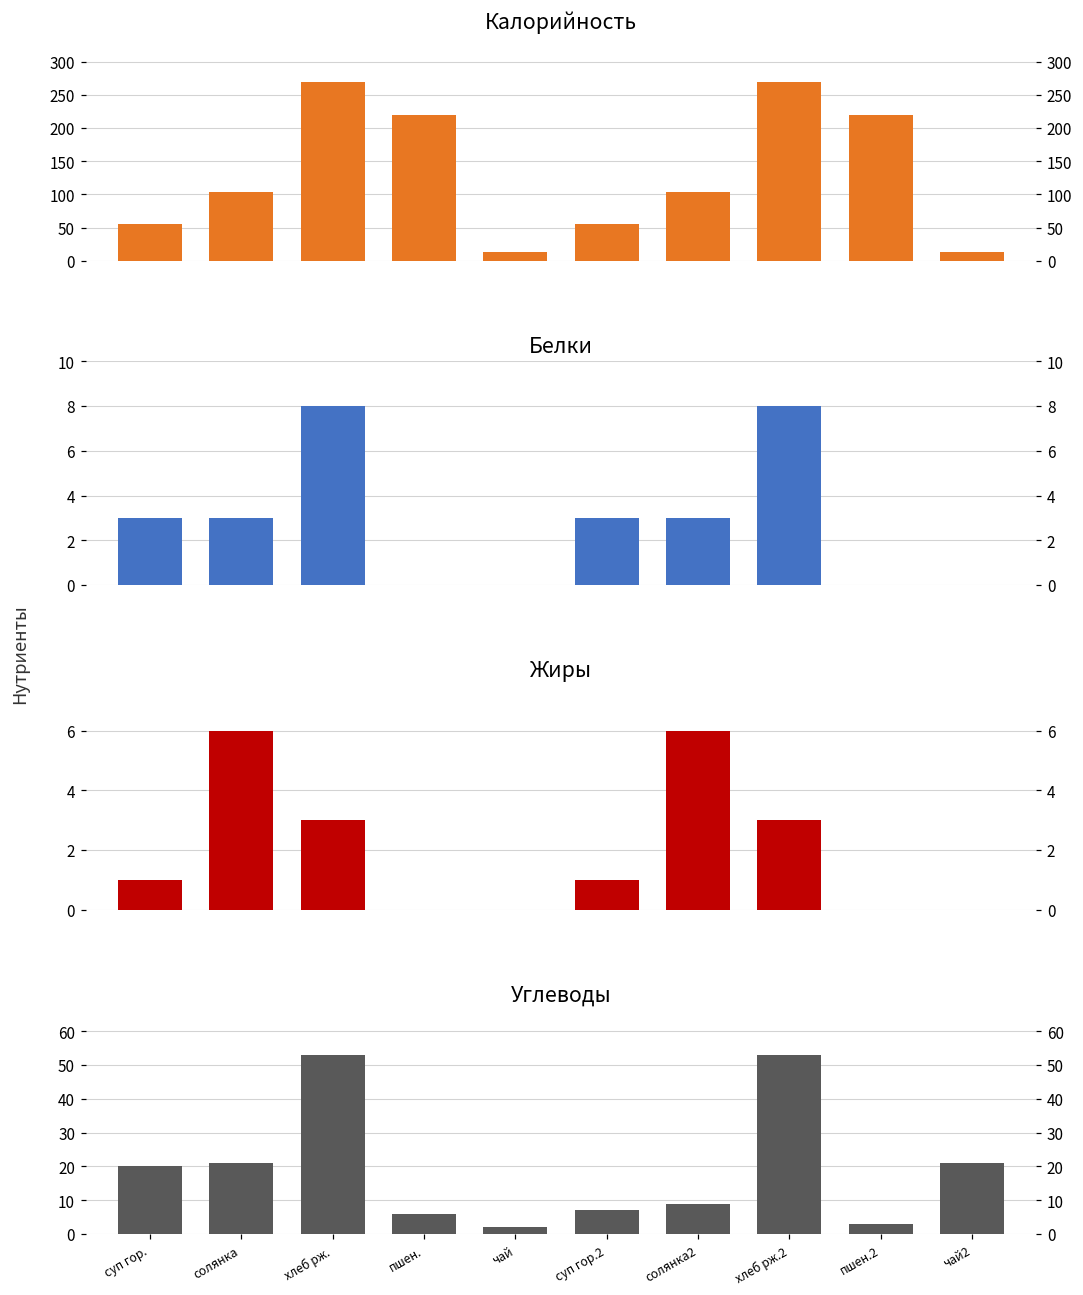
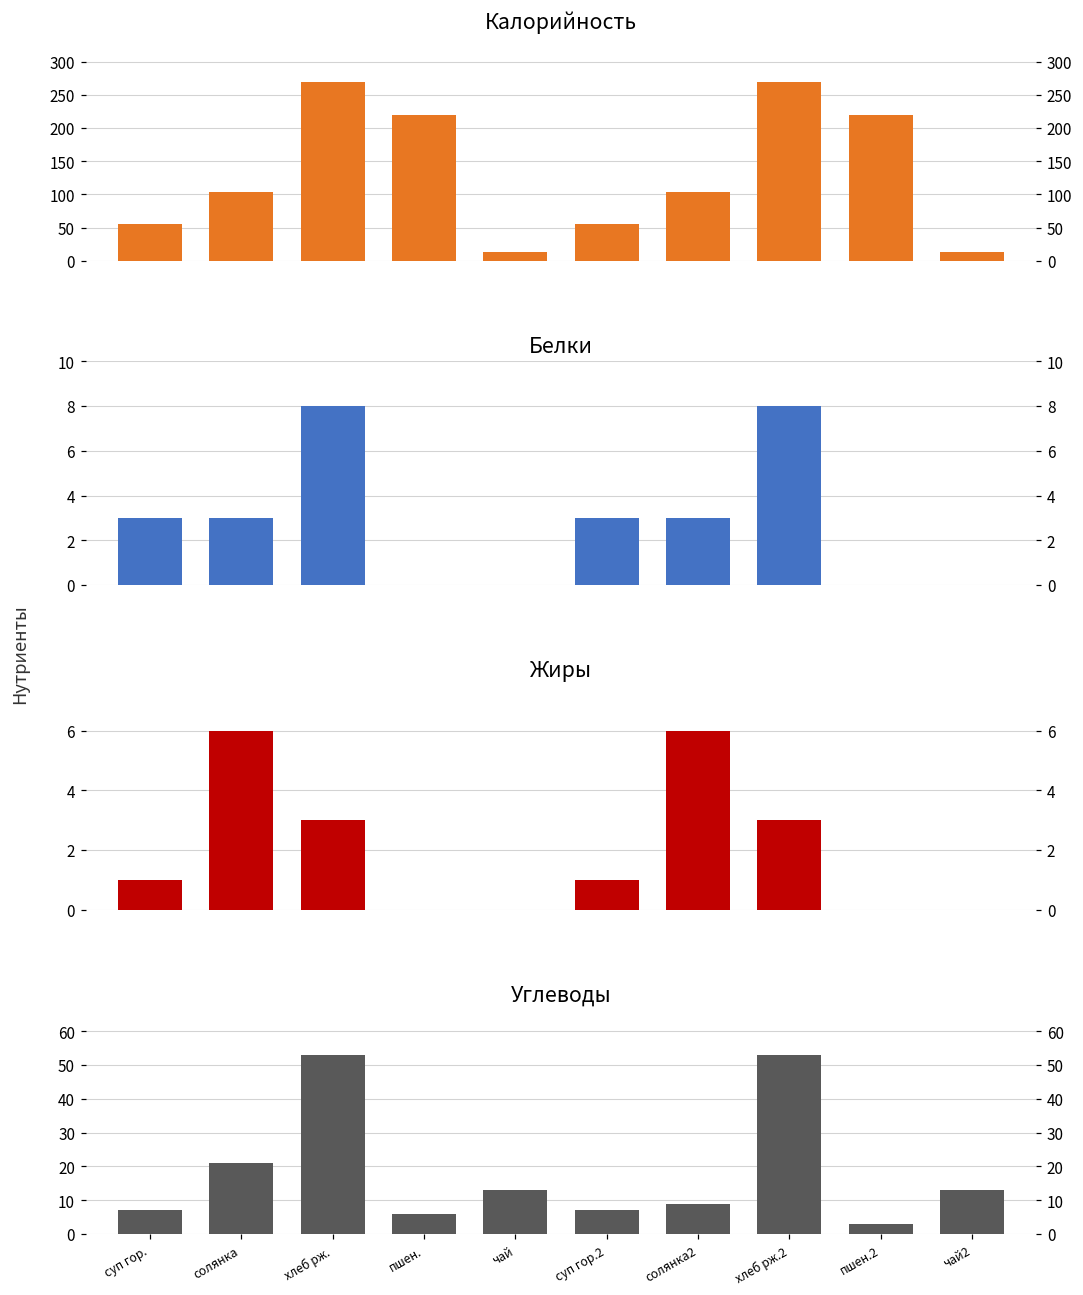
Углеводы, суп гор.: 20 -> 7
Углеводы, чай: 2 -> 13
Углеводы, чай2: 21 -> 13
